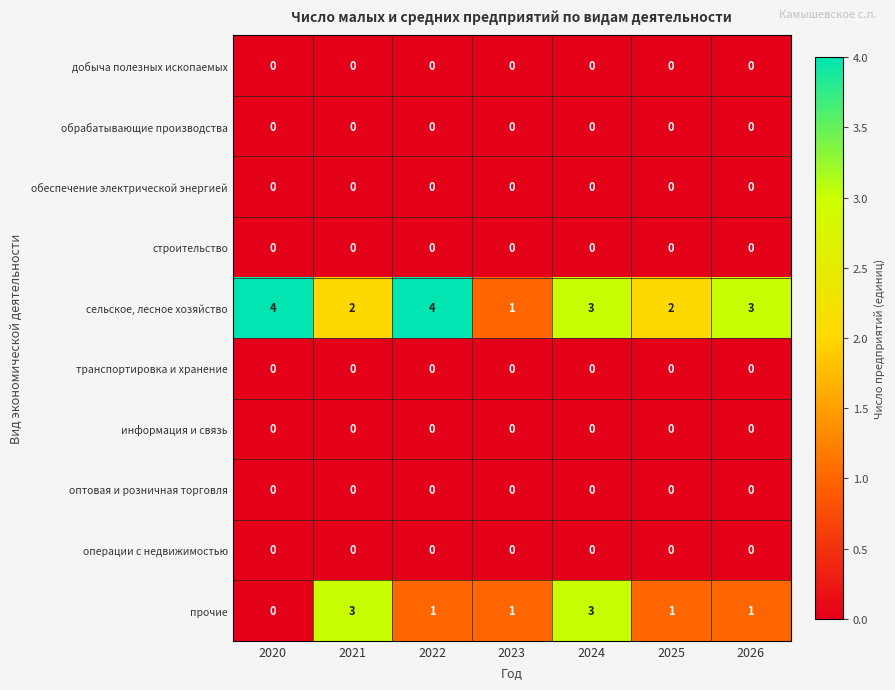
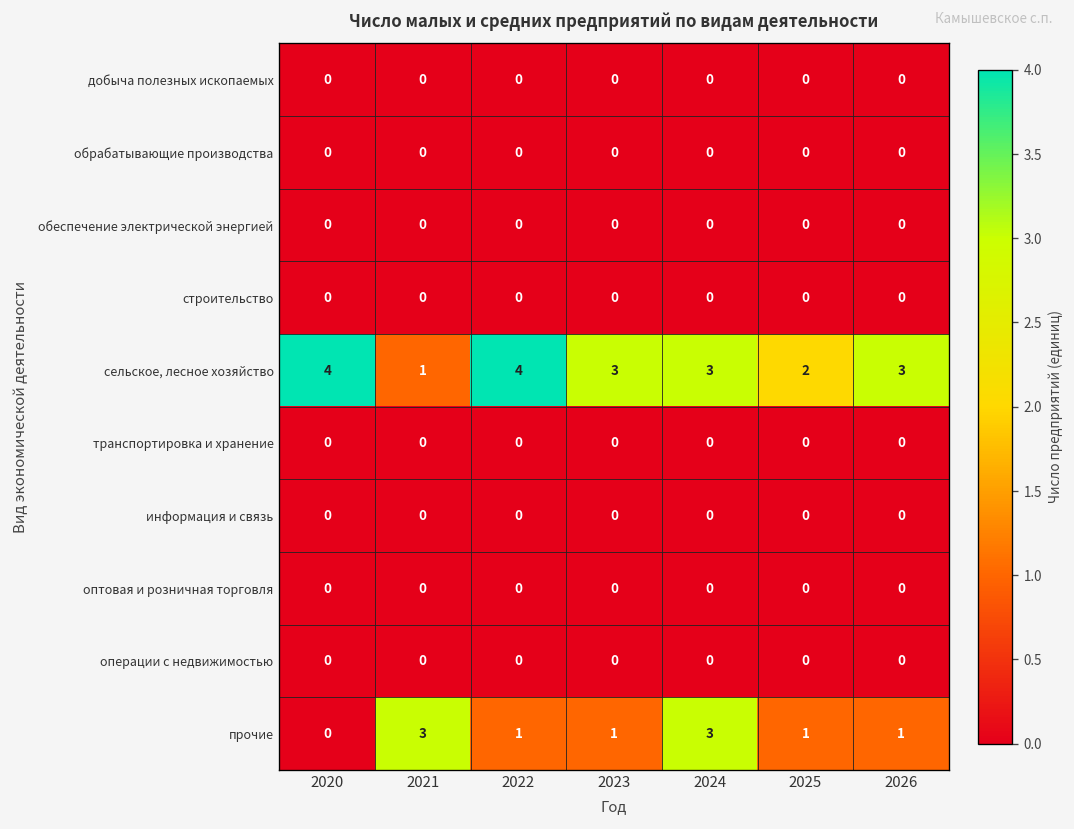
сельское, лесное хозяйство, 2021: 2 -> 1
сельское, лесное хозяйство, 2023: 1 -> 3
